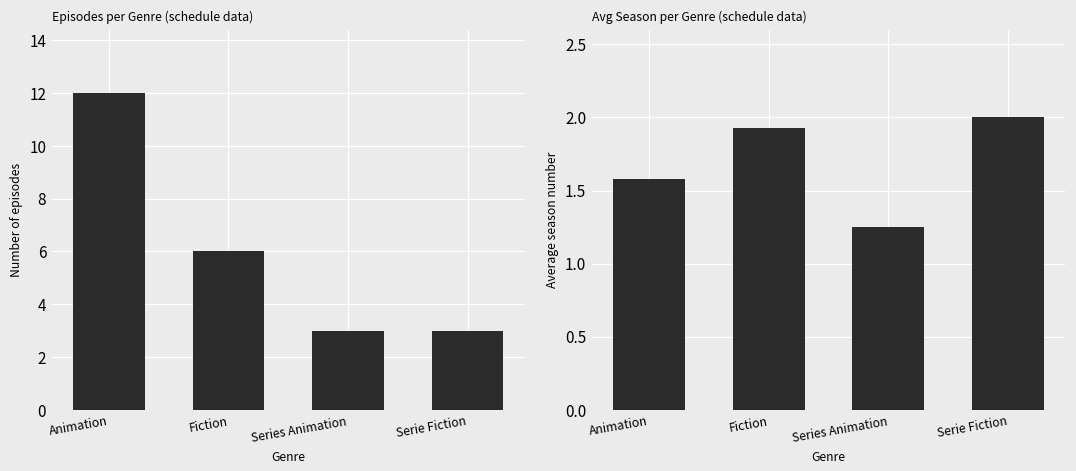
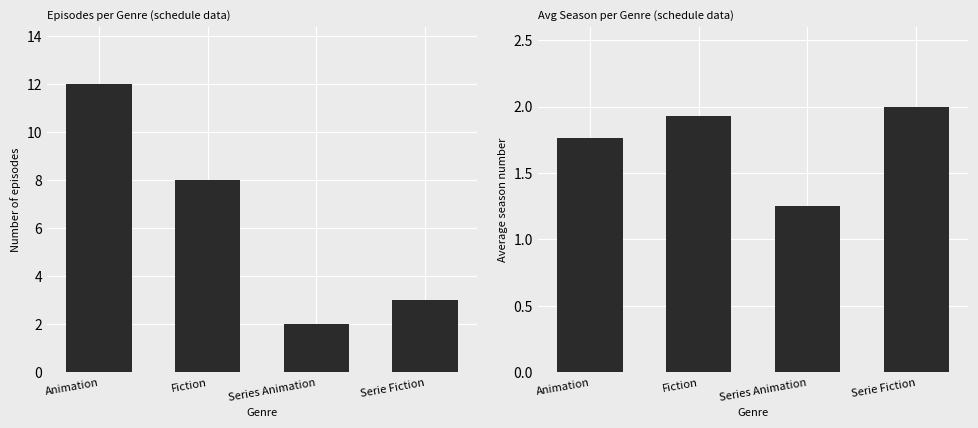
Episodes per Genre (schedule data), Fiction: 6 -> 8
Episodes per Genre (schedule data), Series Animation: 3 -> 2
Avg Season per Genre (schedule data), Animation: 1.58 -> 1.76
